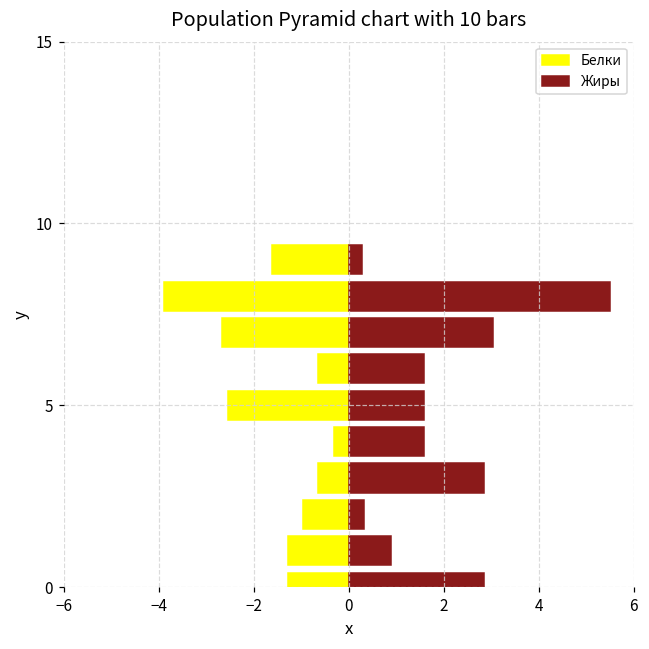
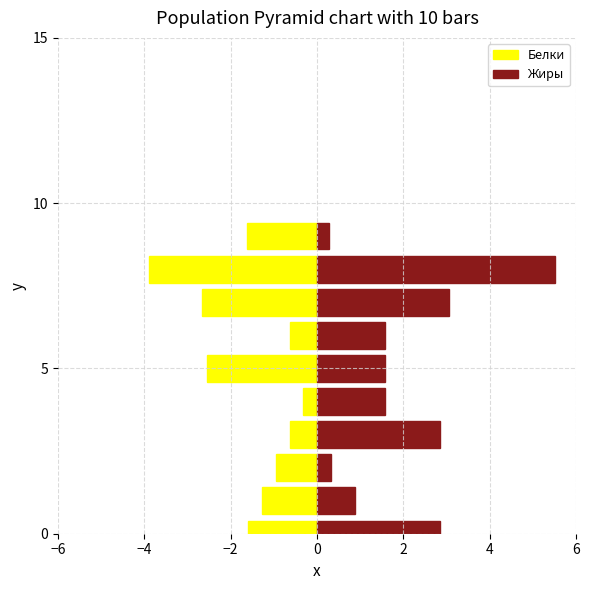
Белки, 0: -1.3 -> -1.6
